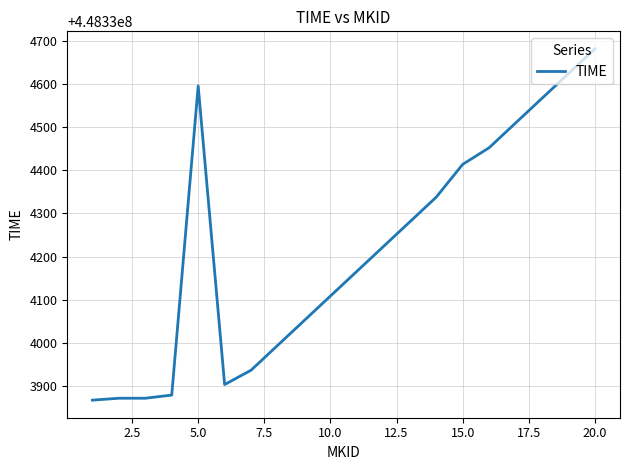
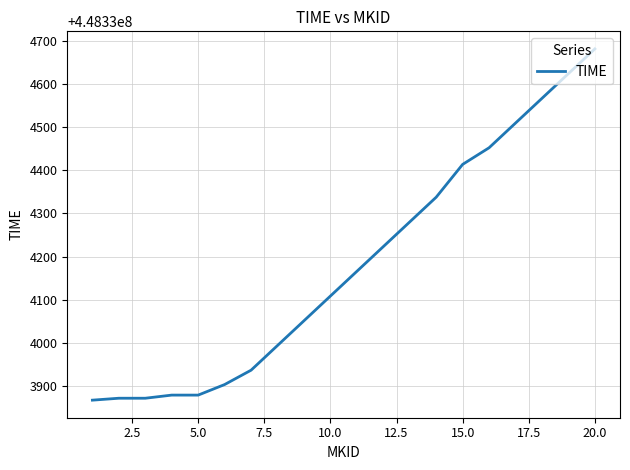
5.0: 448334600 -> 448333880
